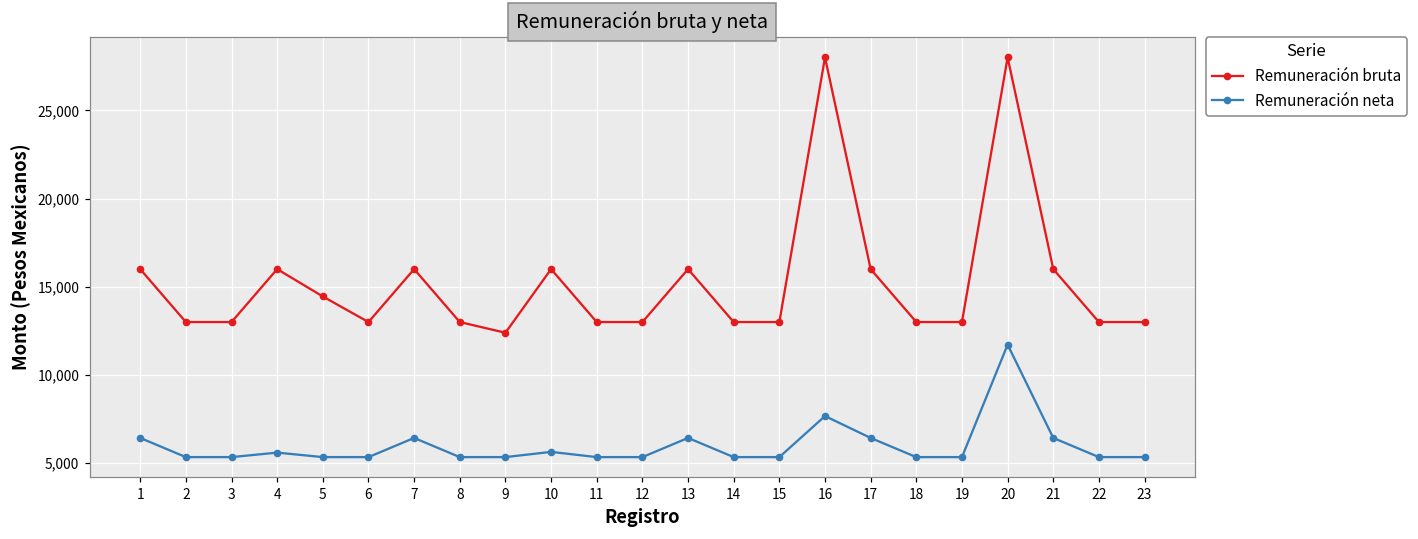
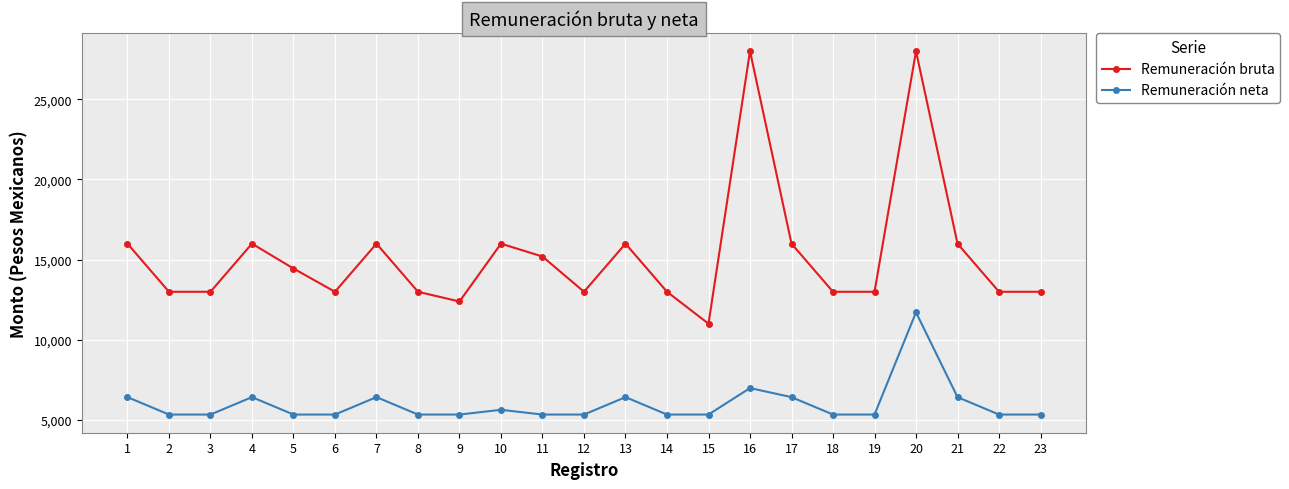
Remuneración neta, 4: 5,600 -> 6,400
Remuneración bruta, 11: 13,000 -> 15,200
Remuneración bruta, 15: 13,000 -> 11,000
Remuneración neta, 16: 7,700 -> 7,000
